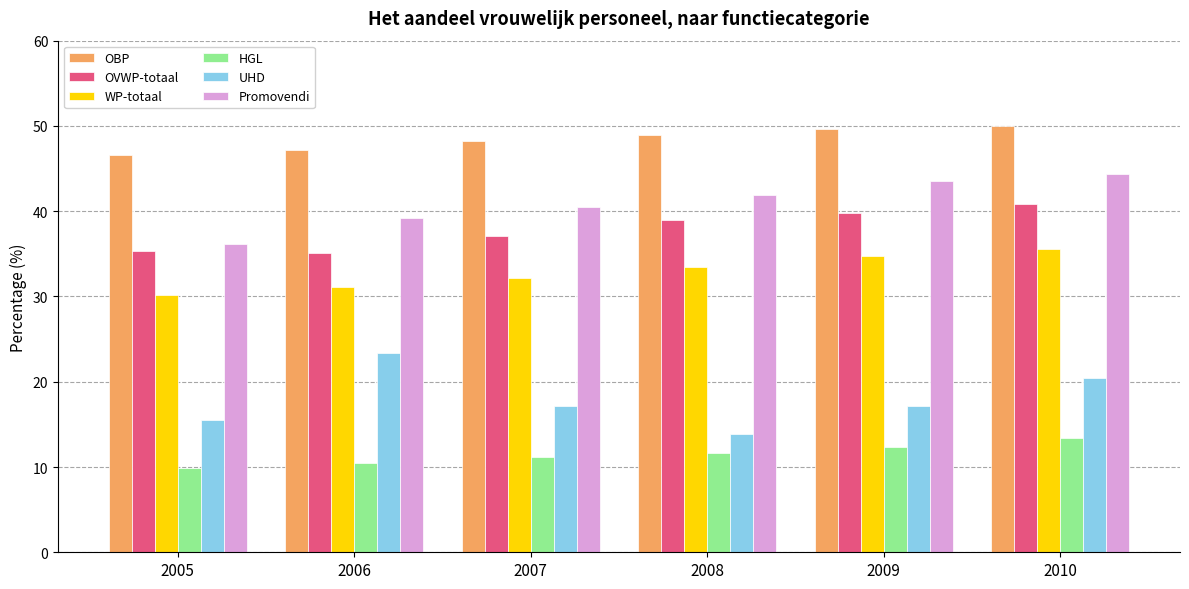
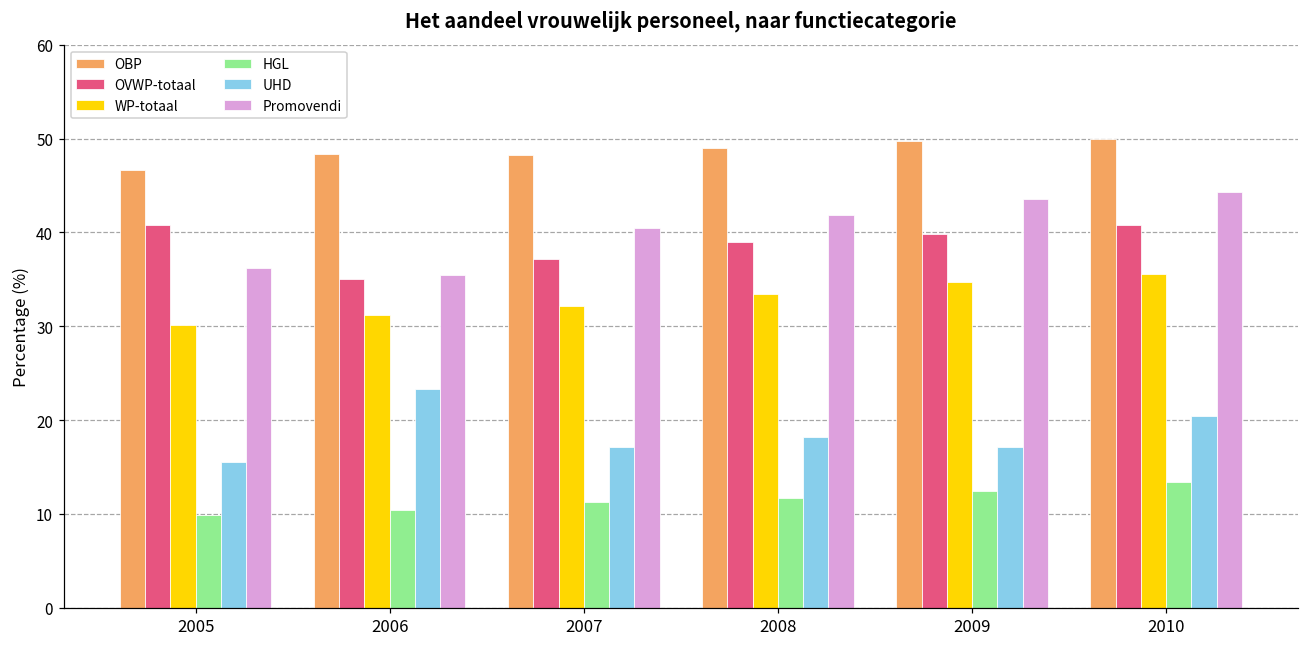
OVWP-totaal, 2005: 35 -> 41
OBP, 2006: 47 -> 48
Promovendi, 2006: 39 -> 35
UHD, 2008: 14 -> 18
